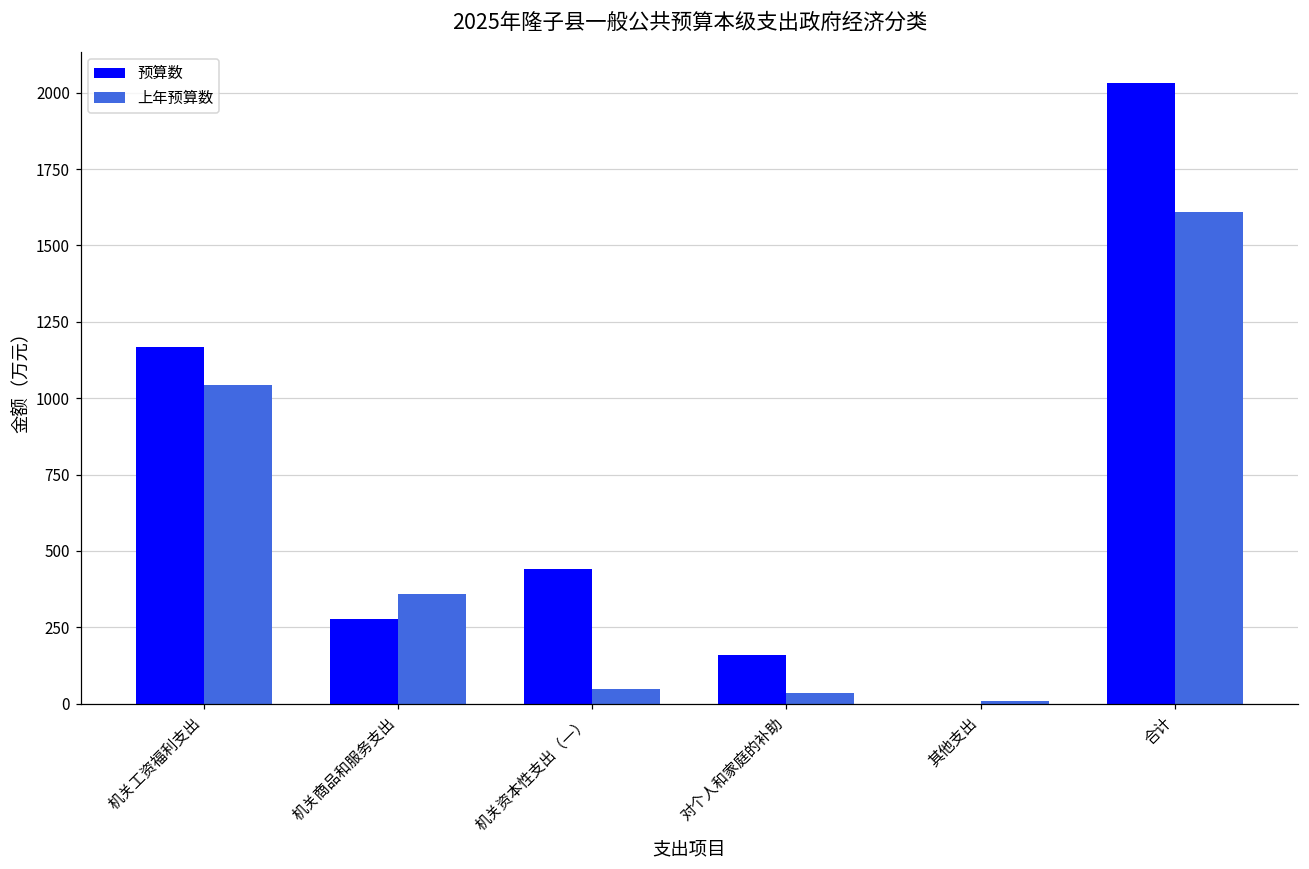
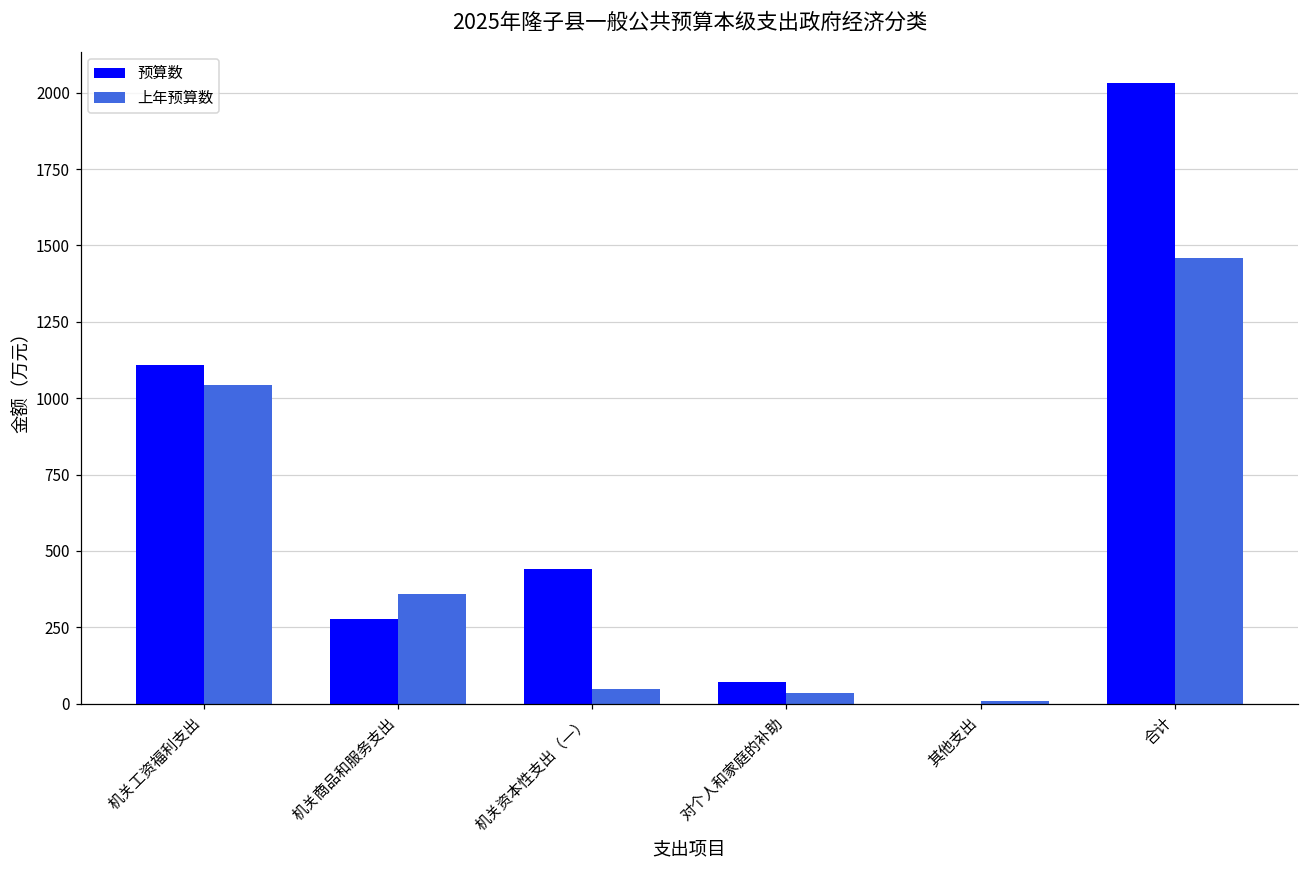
预算数, 机关工资福利支出: 1170 -> 1110
预算数, 对个人和家庭的补助: 160 -> 70
上年预算数, 合计: 1610 -> 1460
